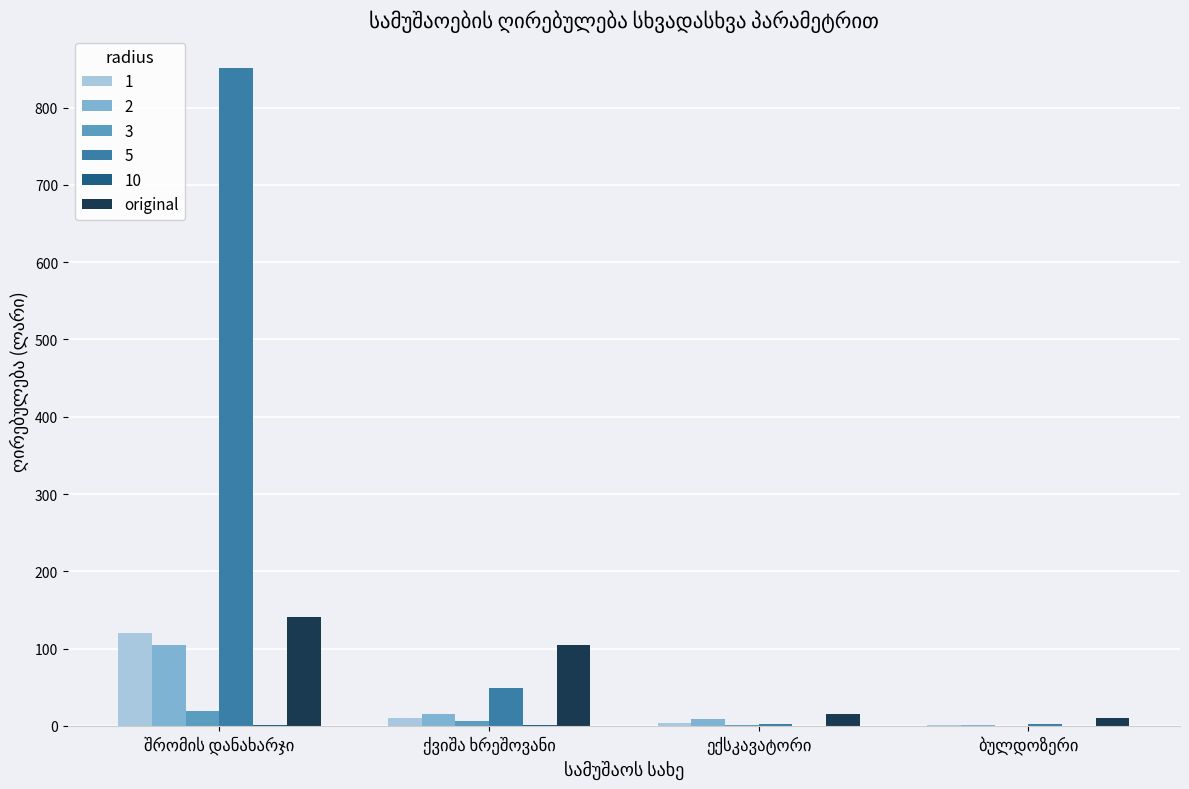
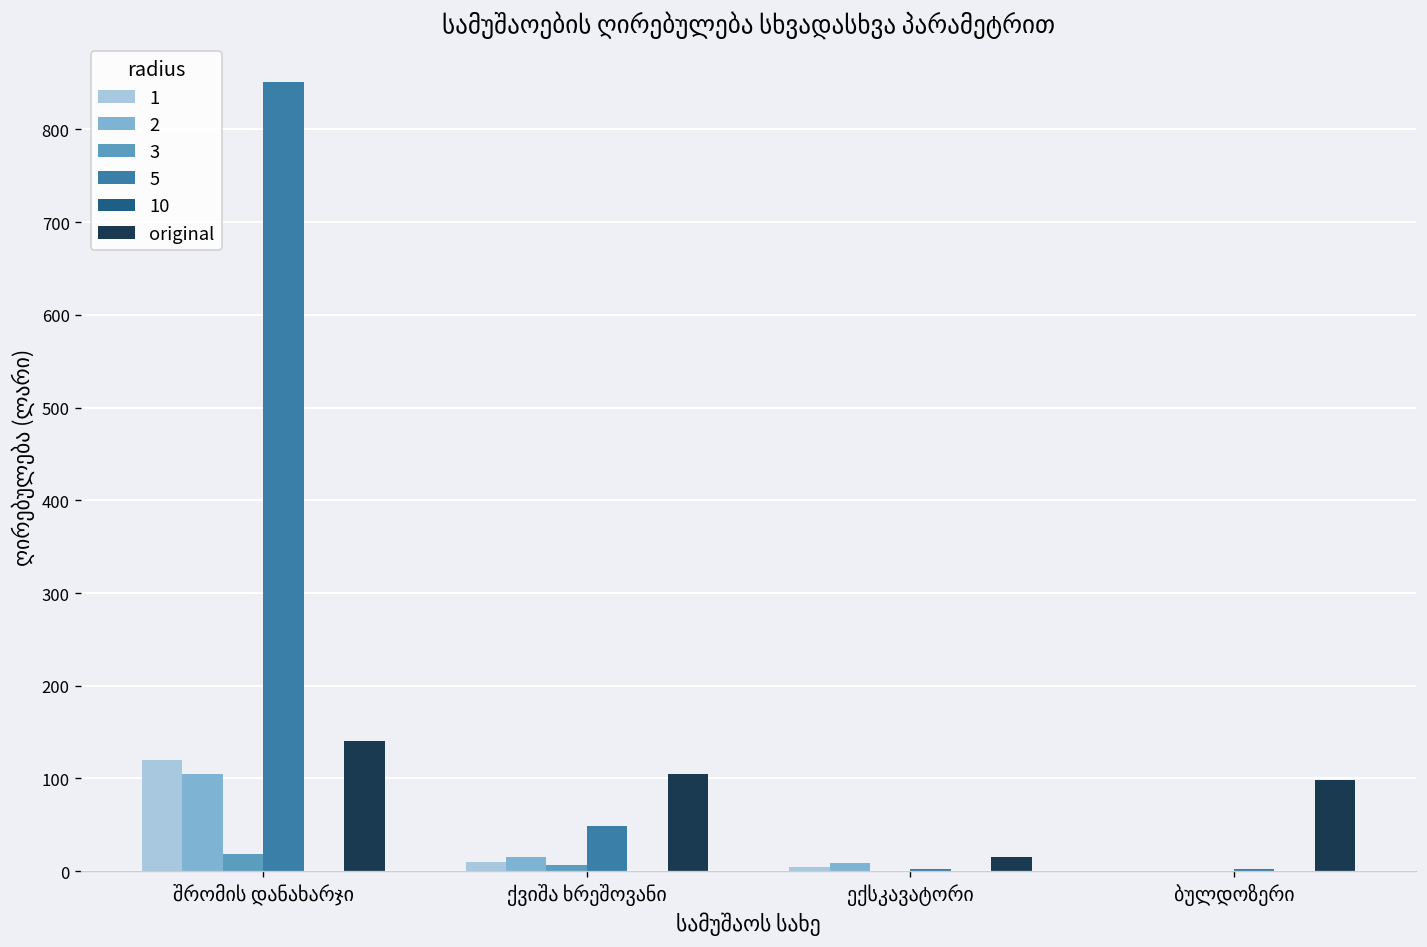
original, ბულდოზერი: 10 -> 100
